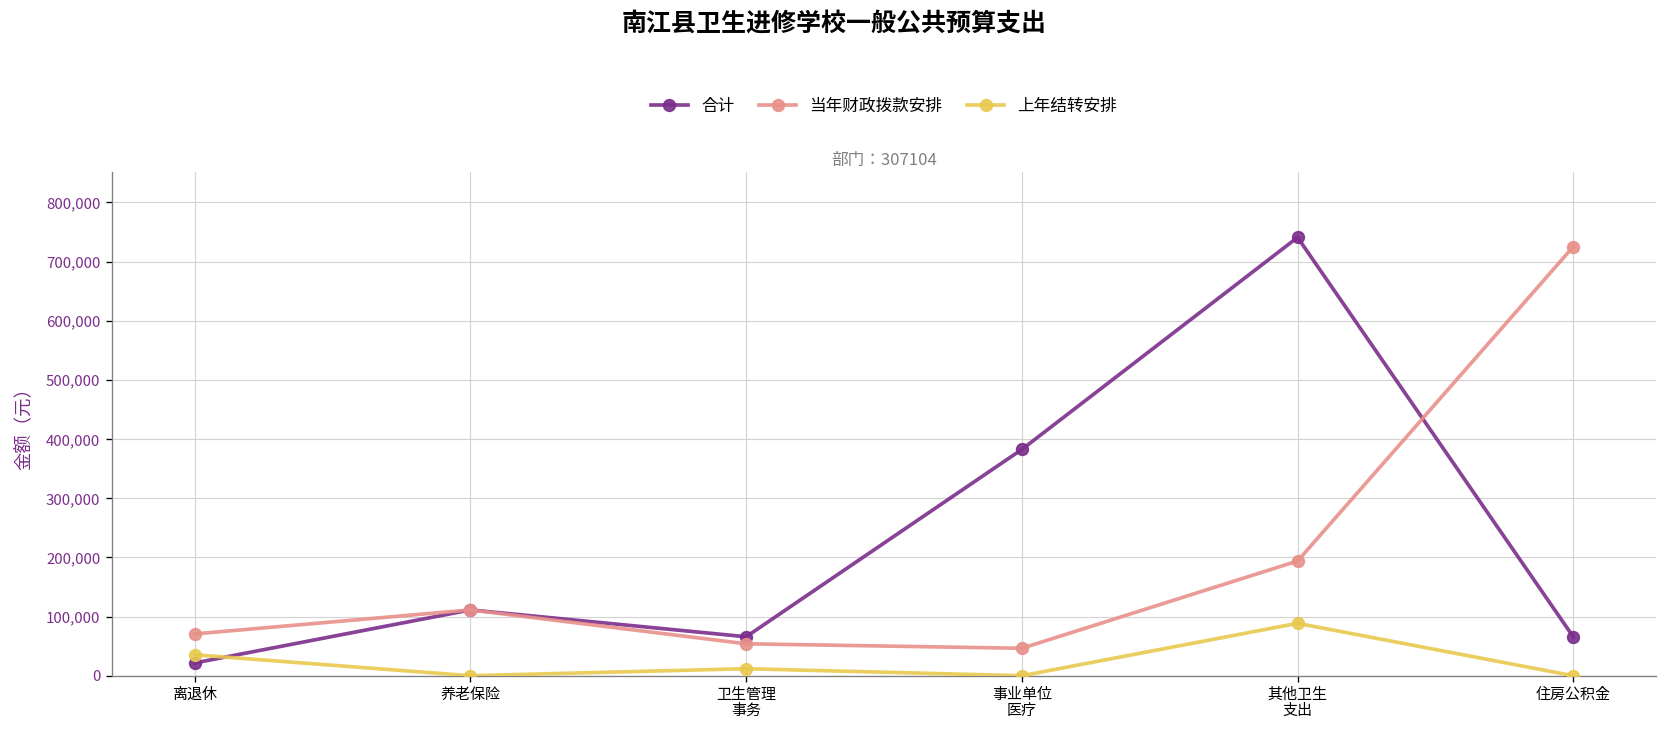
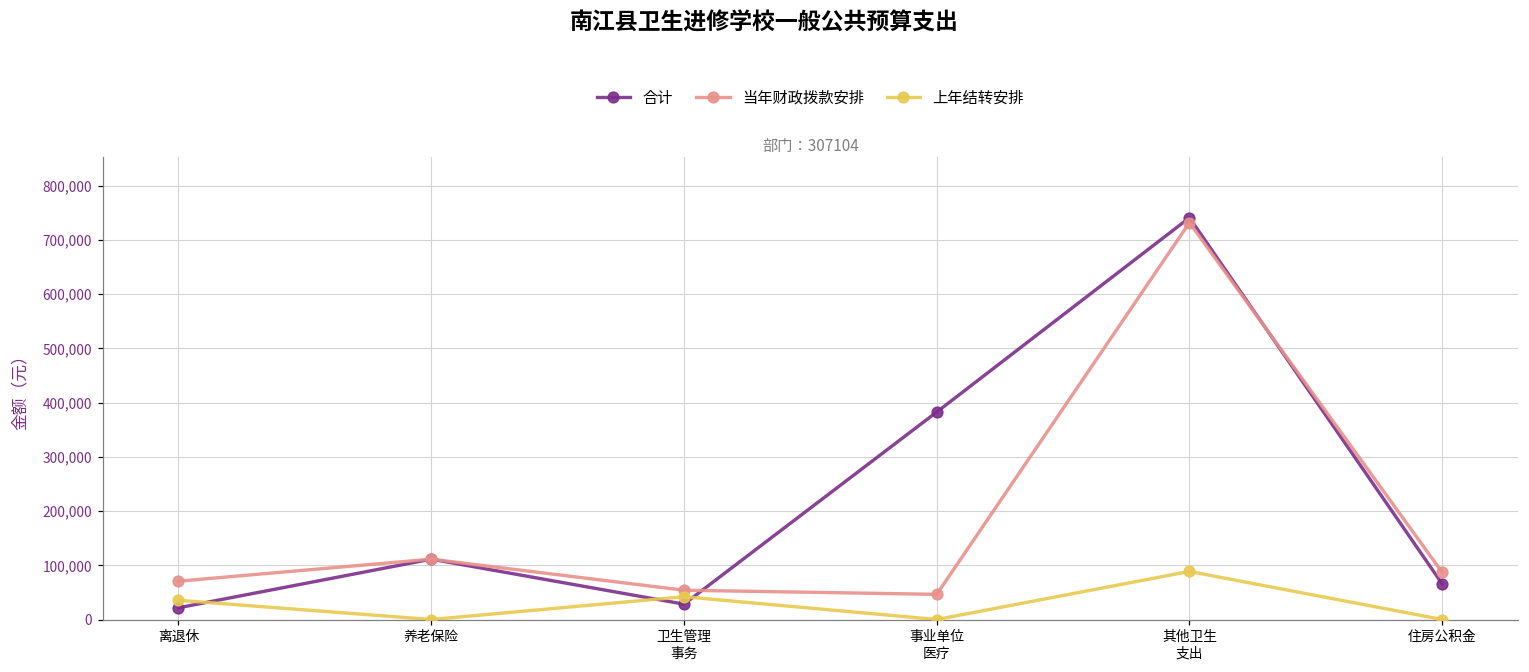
合计, 卫生管理 事务: 70,000 -> 30,000
上年结转安排, 卫生管理 事务: 10,000 -> 40,000
当年财政拨款安排, 其他卫生 支出: 190,000 -> 730,000
当年财政拨款安排, 住房公积金: 730,000 -> 90,000
